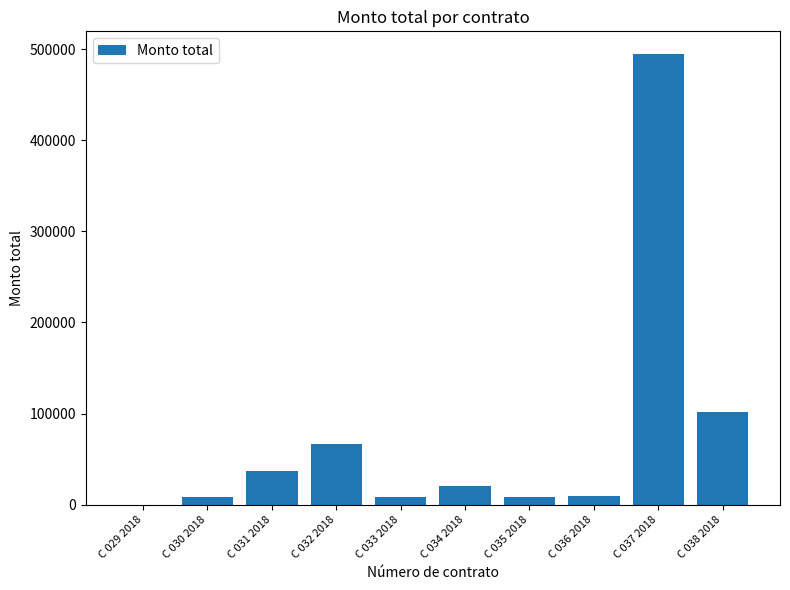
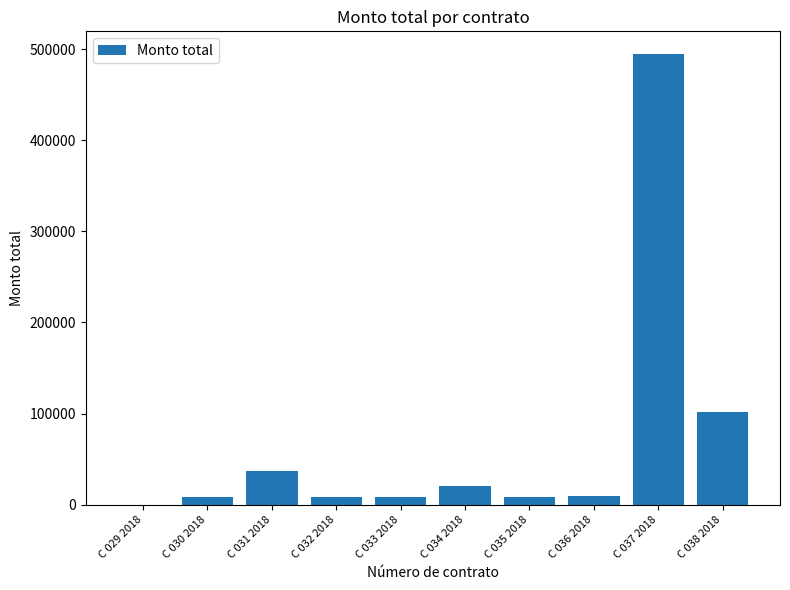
C 032 2018: 70000 -> 10000
